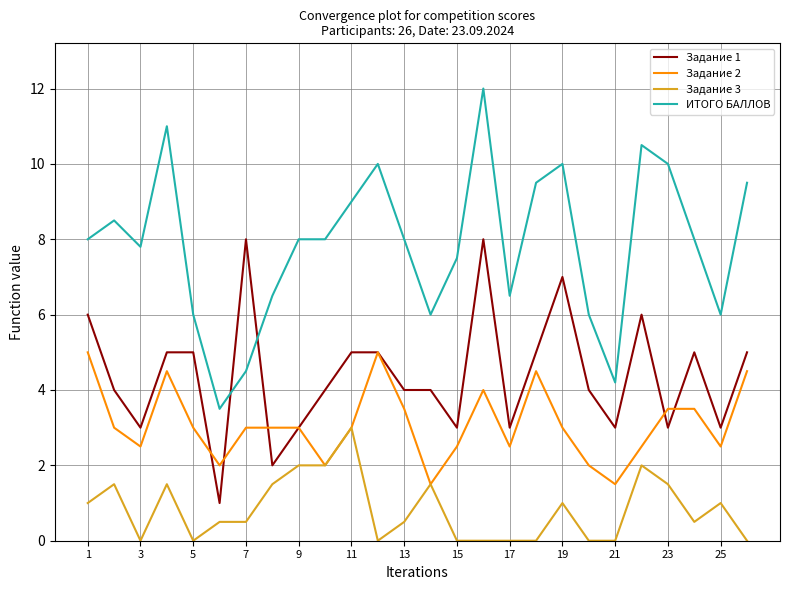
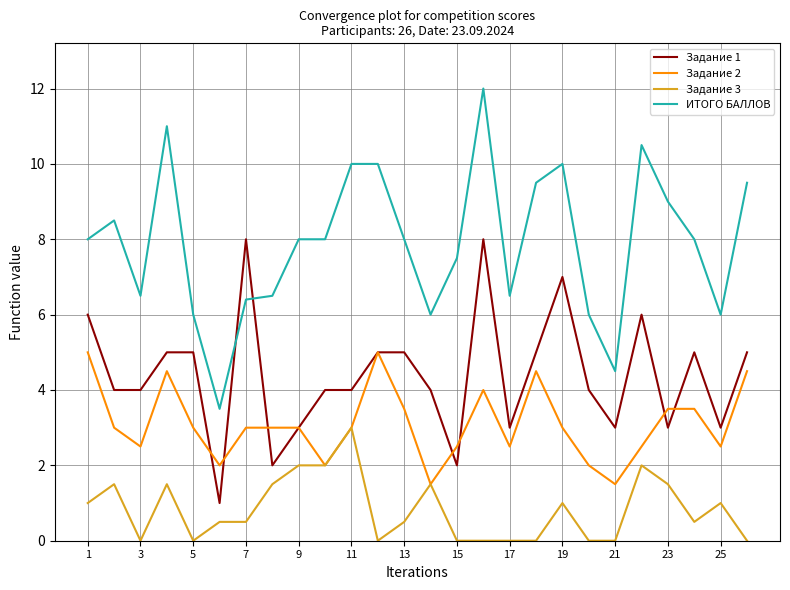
Задание 1, 3: 3 -> 4
ИТОГО БАЛЛОВ, 3: 7.8 -> 6.5
ИТОГО БАЛЛОВ, 7: 4.5 -> 6.4
Задание 1, 11: 5 -> 4
ИТОГО БАЛЛОВ, 11: 9 -> 10
Задание 1, 13: 4 -> 5
Задание 1, 15: 3 -> 2
ИТОГО БАЛЛОВ, 21: 4.2 -> 4.5
ИТОГО БАЛЛОВ, 23: 10 -> 9
